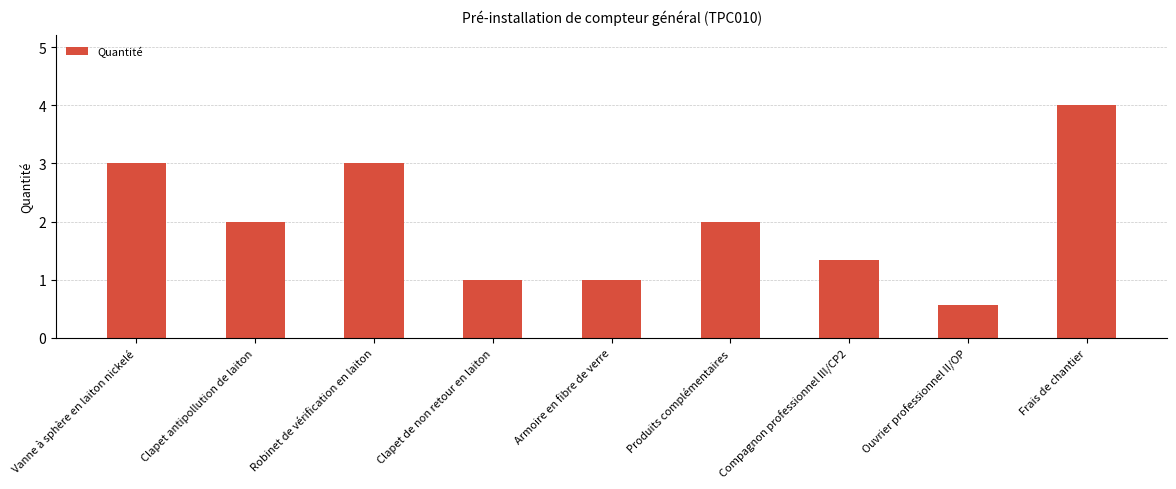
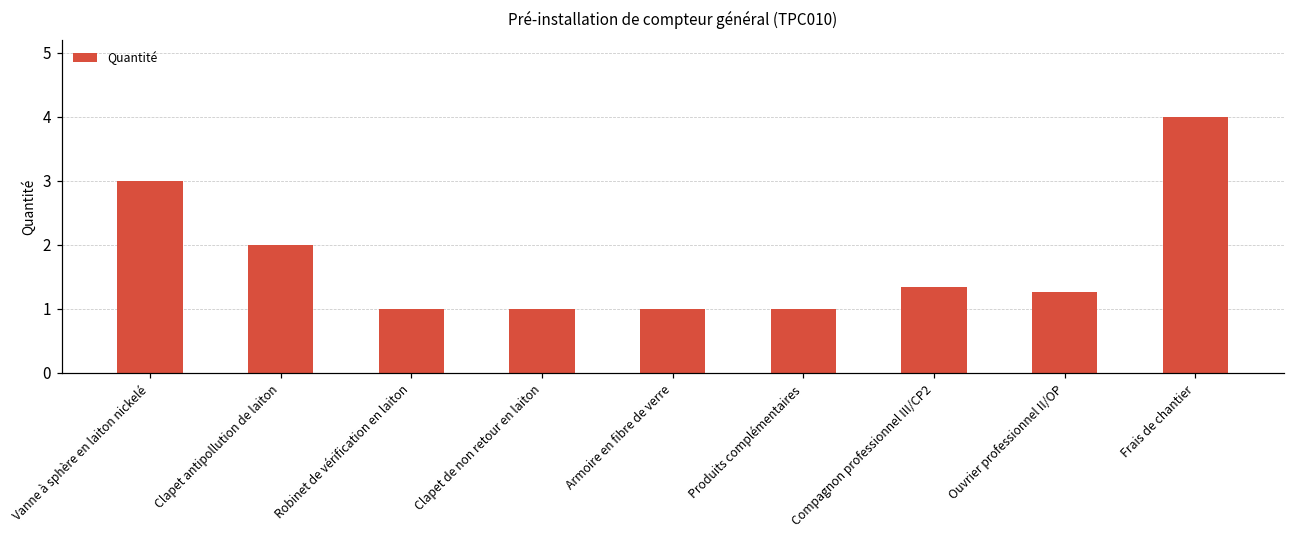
Robinet de vérification en laiton: 3 -> 1
Produits complémentaires: 2 -> 1
Ouvrier professionnel II/OP: 0.6 -> 1.3
